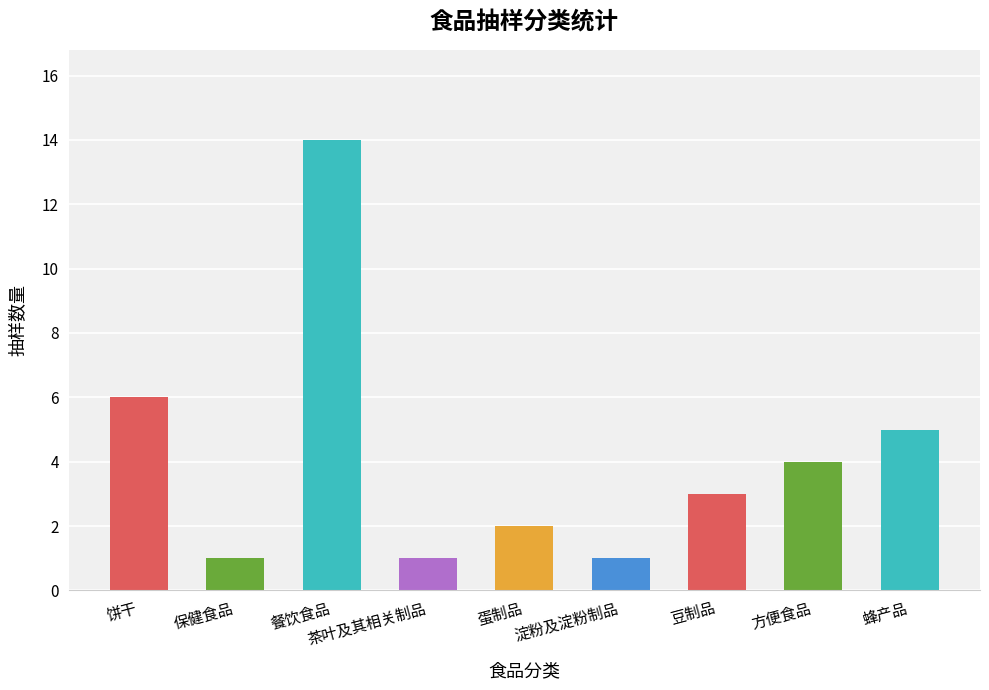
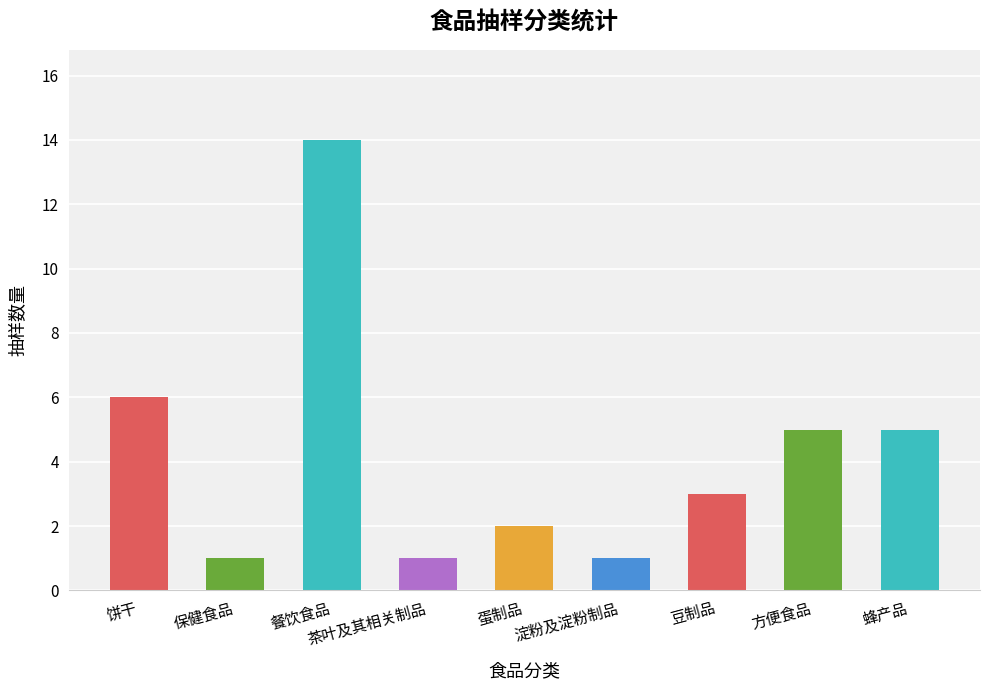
方便食品: 4 -> 5
